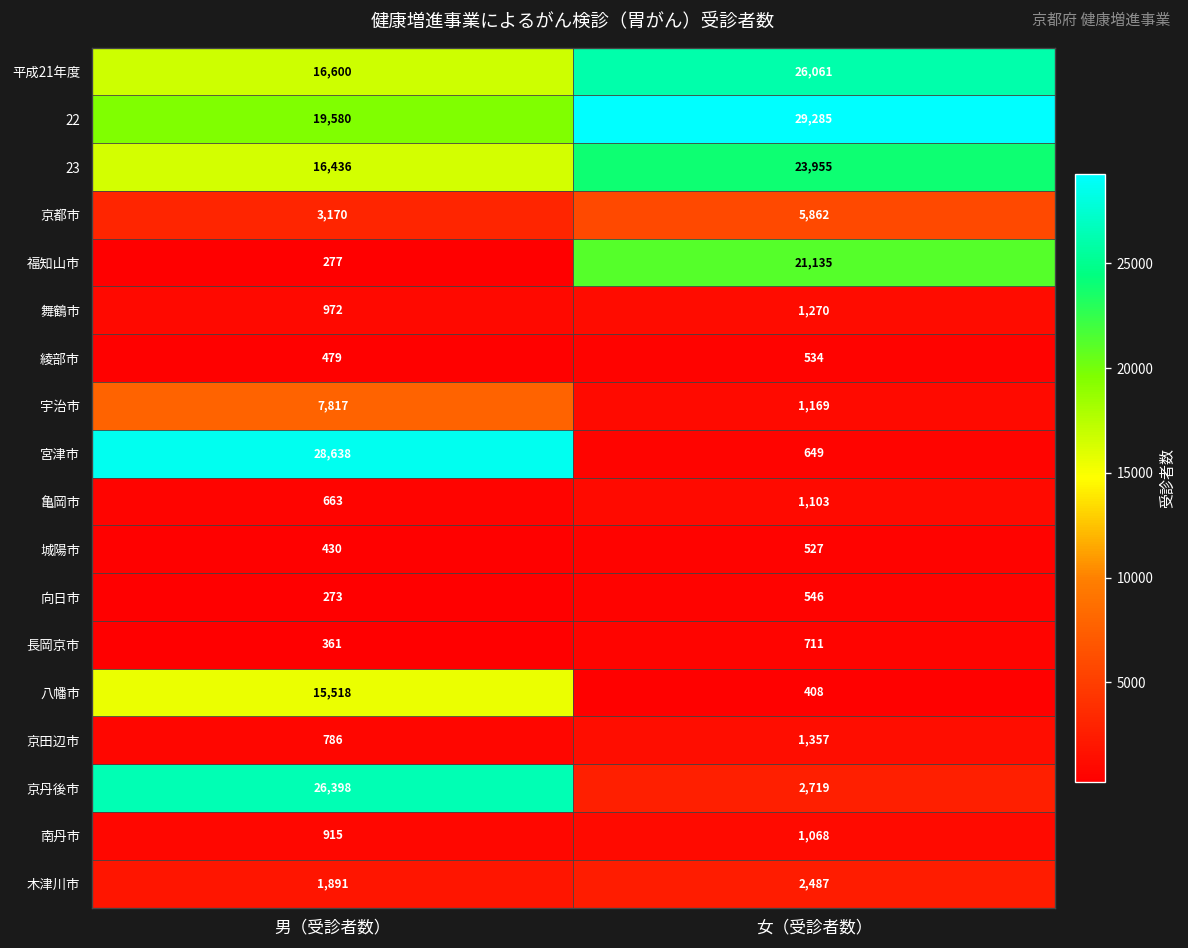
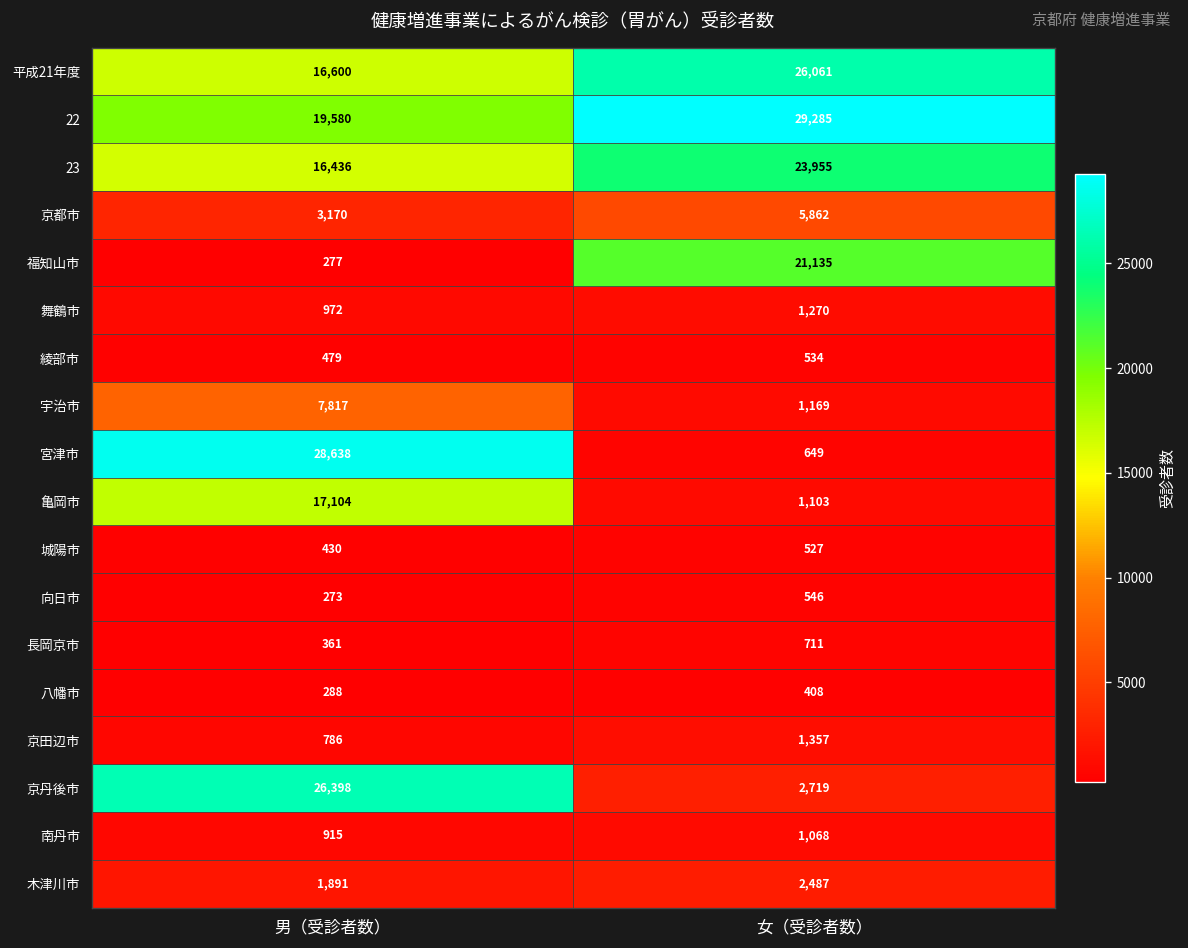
亀岡市, 男（受診者数）: 663 -> 17,104
八幡市, 男（受診者数）: 15,518 -> 288
